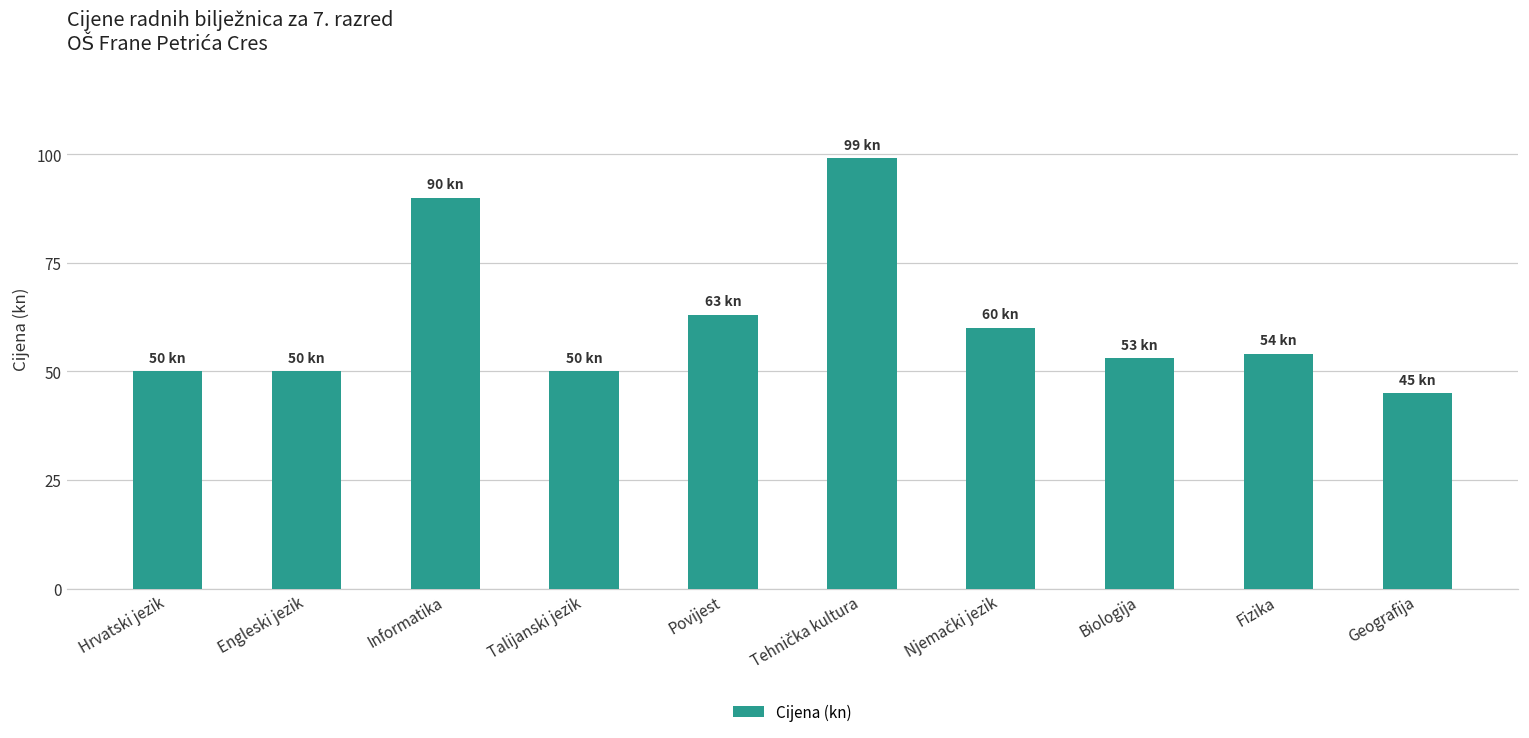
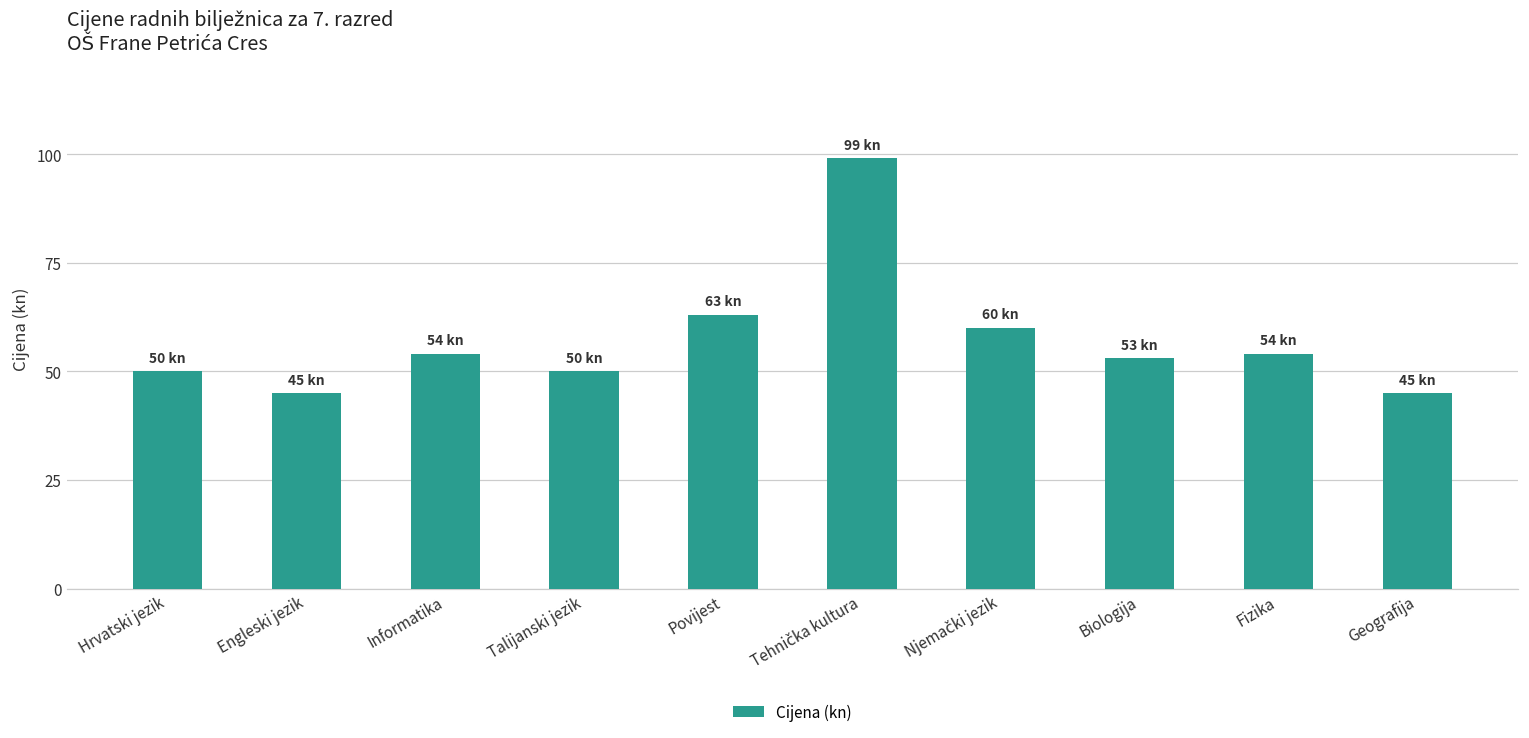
Engleski jezik: 50 -> 45
Informatika: 90 -> 54
